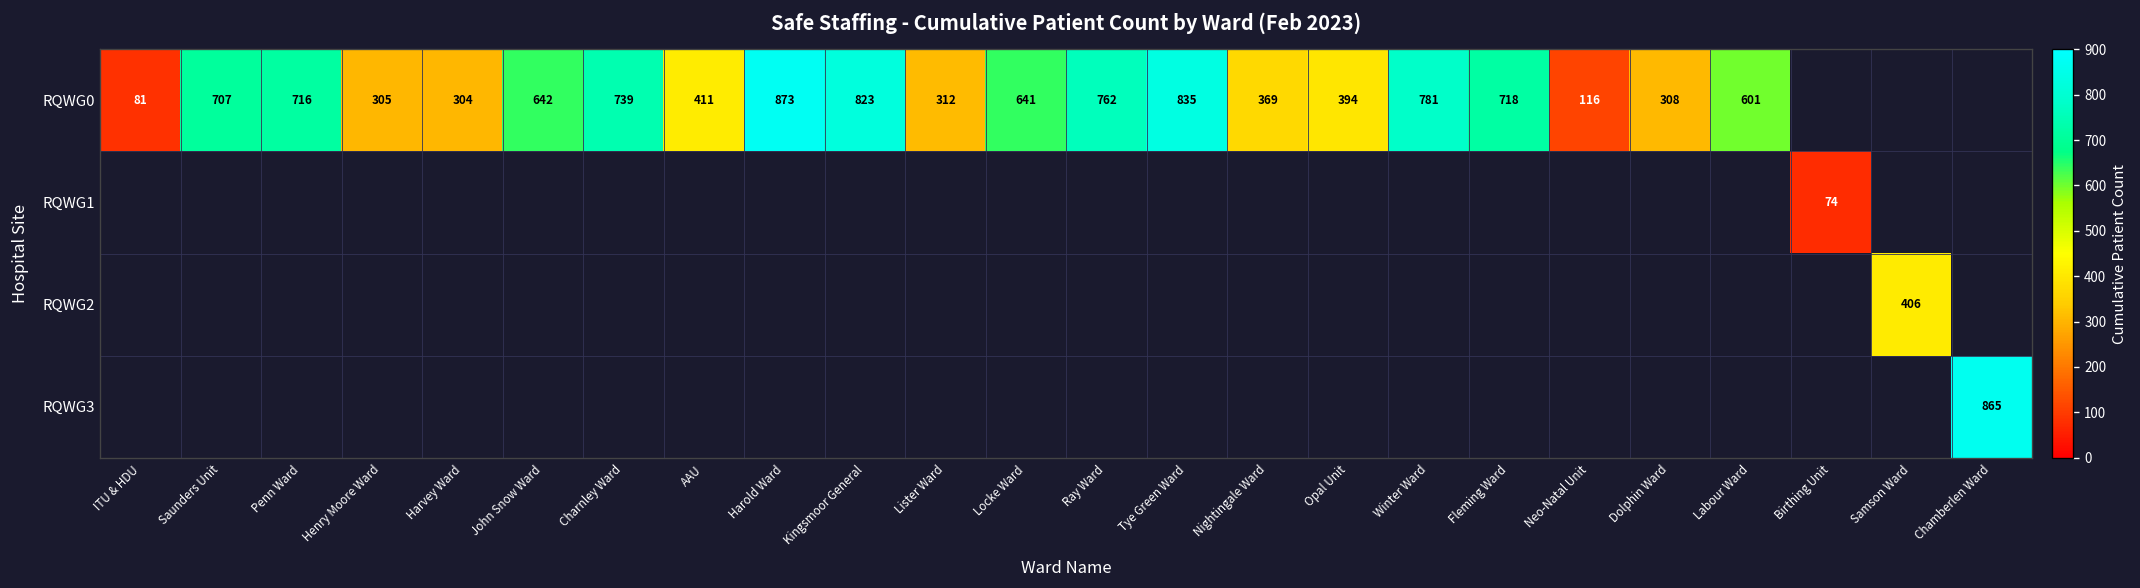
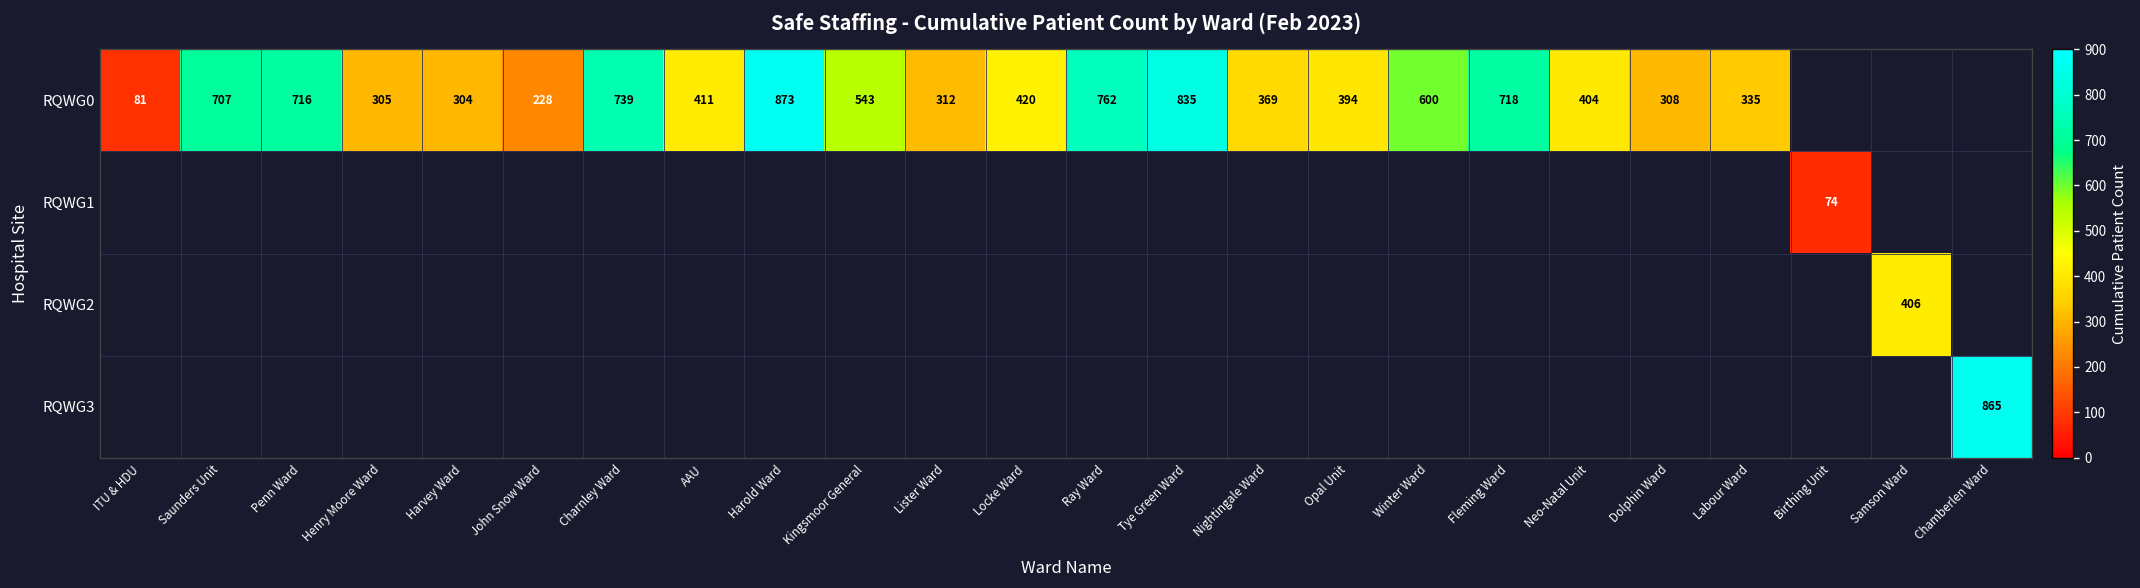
RQWG0, John Snow Ward: 642 -> 228
RQWG0, Kingsmoor General: 823 -> 543
RQWG0, Locke Ward: 641 -> 420
RQWG0, Winter Ward: 781 -> 600
RQWG0, Neo-Natal Unit: 116 -> 404
RQWG0, Labour Ward: 601 -> 335
